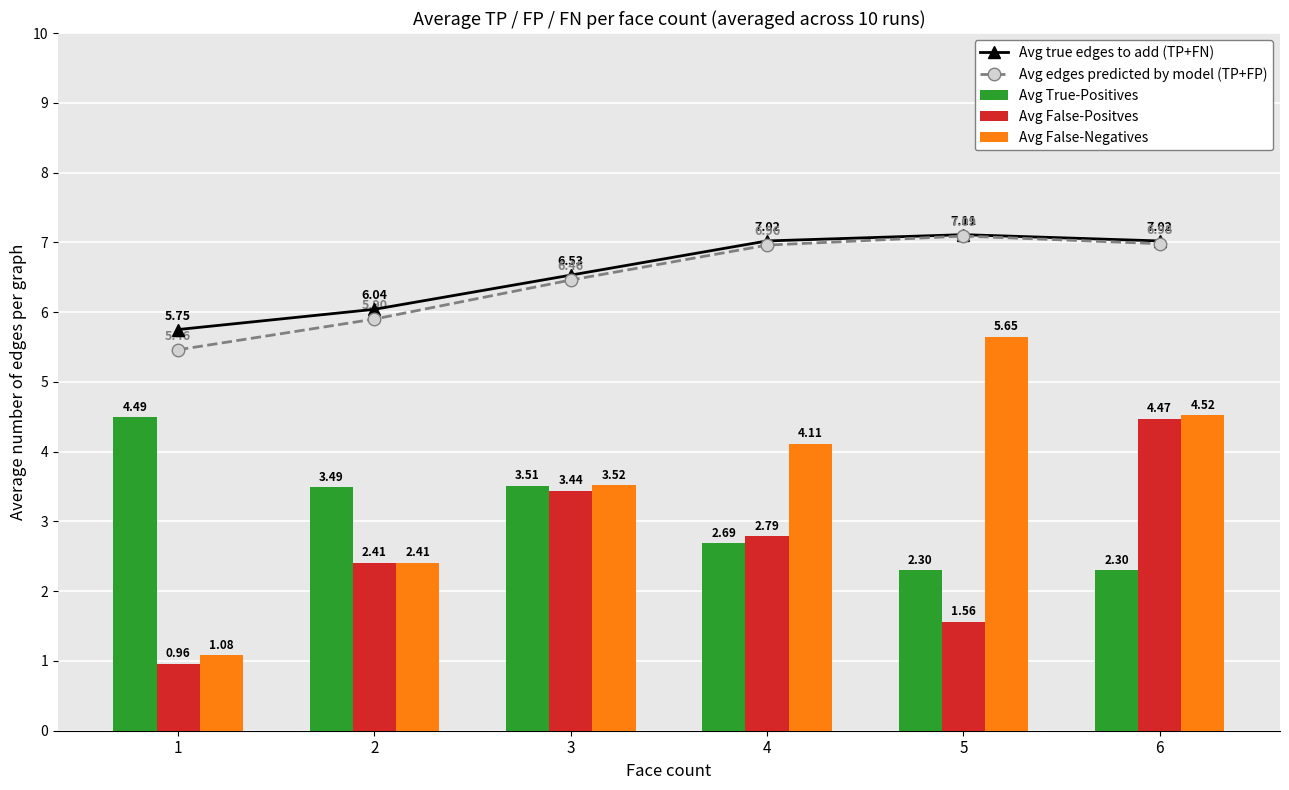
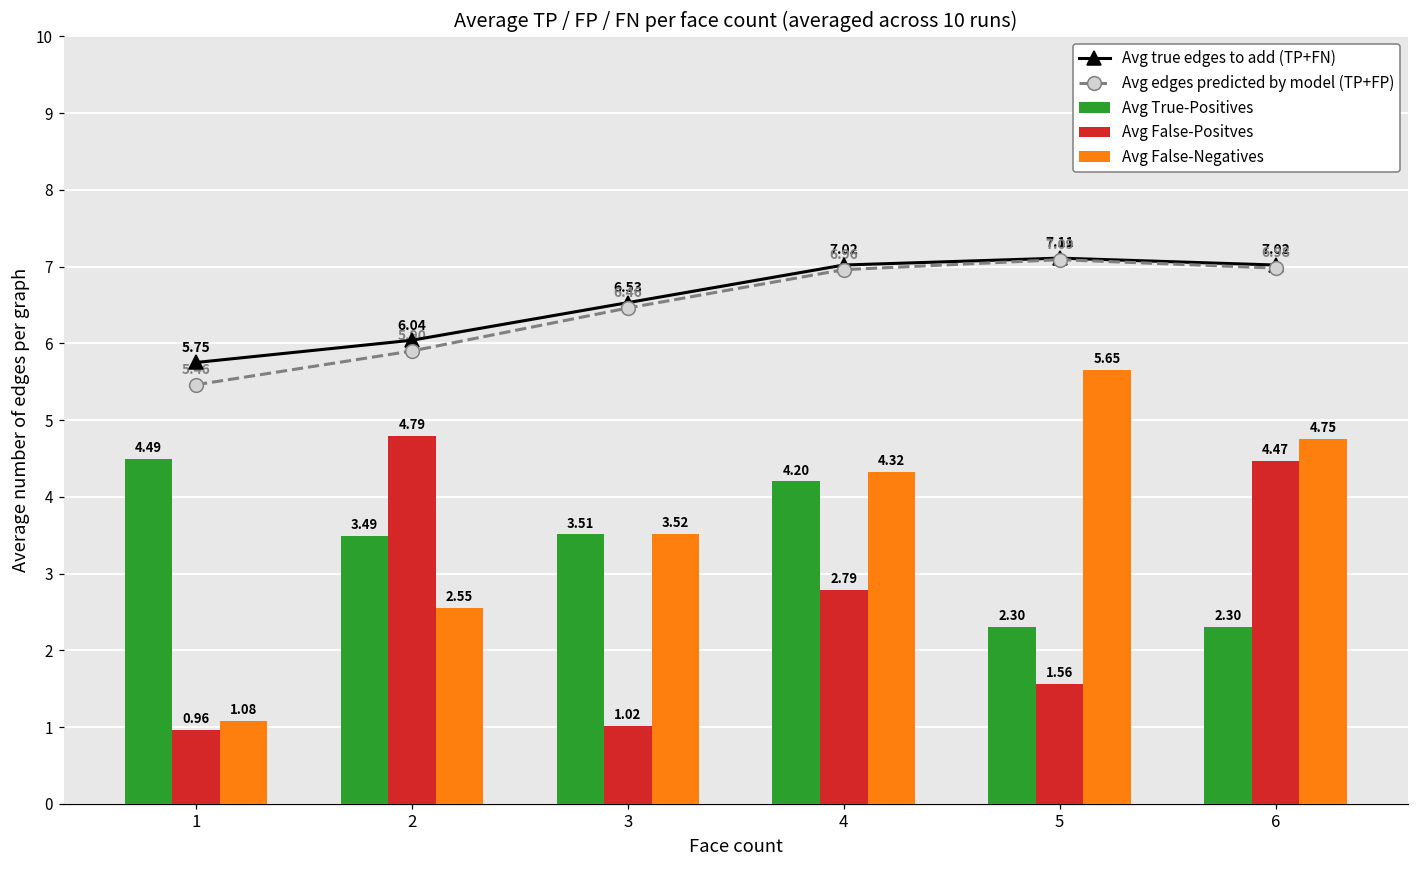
Avg False-Positves, 2: 2.41 -> 4.79
Avg False-Negatives, 2: 2.41 -> 2.55
Avg False-Positves, 3: 3.44 -> 1.02
Avg True-Positives, 4: 2.69 -> 4.20
Avg False-Negatives, 4: 4.11 -> 4.32
Avg False-Negatives, 6: 4.52 -> 4.75
